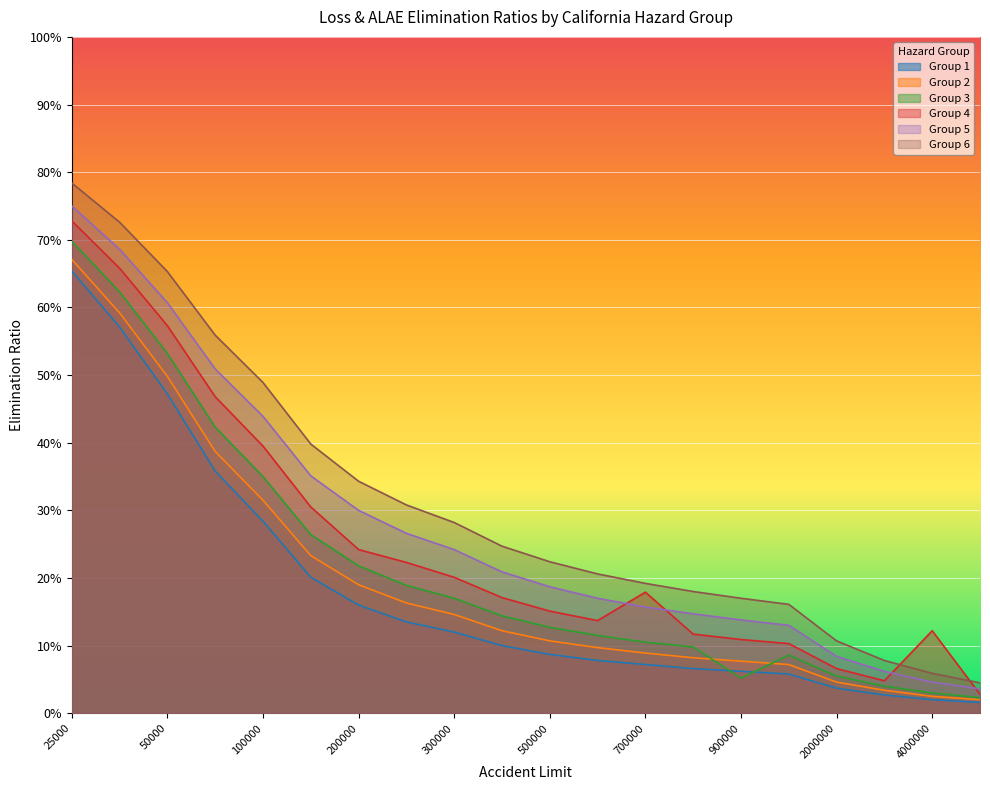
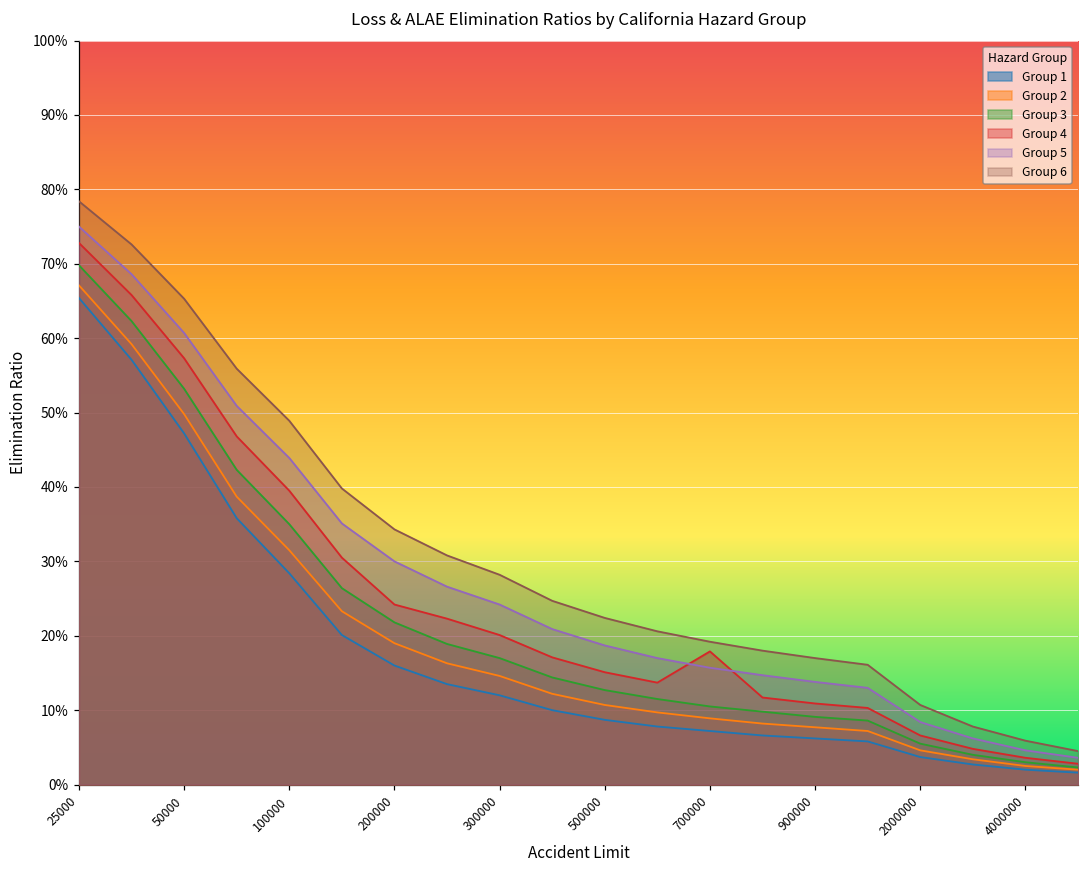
Group 3, 900000: 5% -> 9%
Group 4, 4000000: 12% -> 4%
